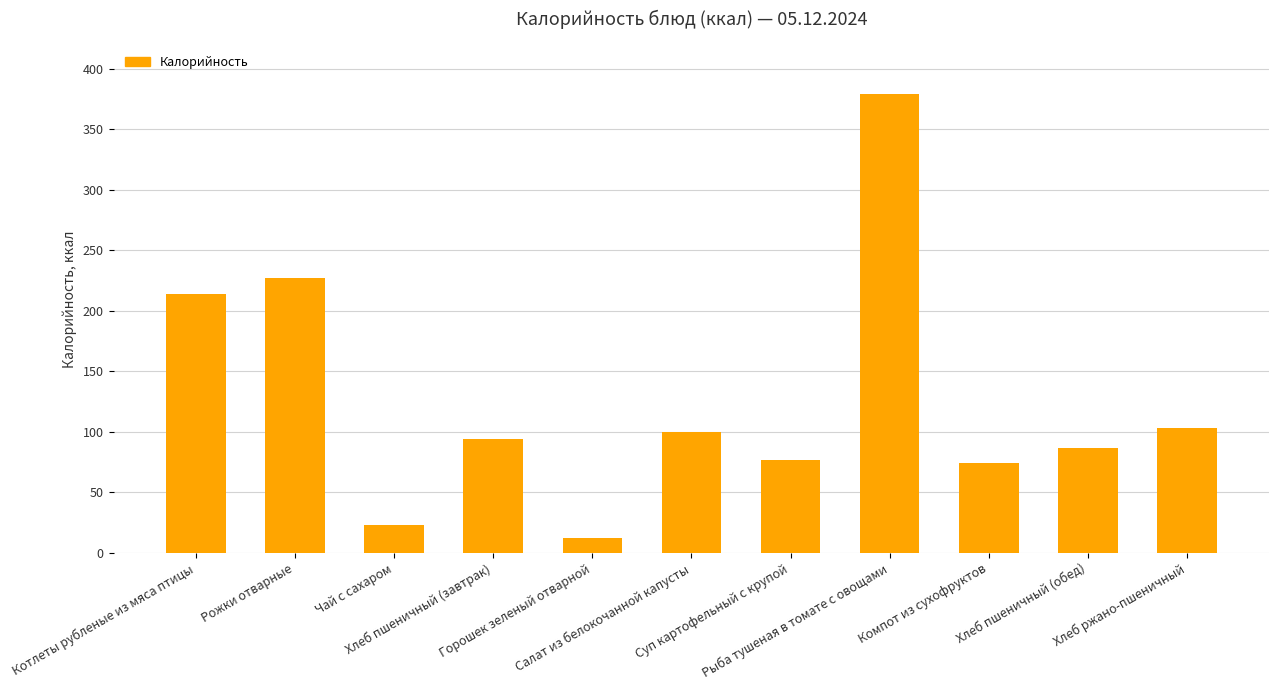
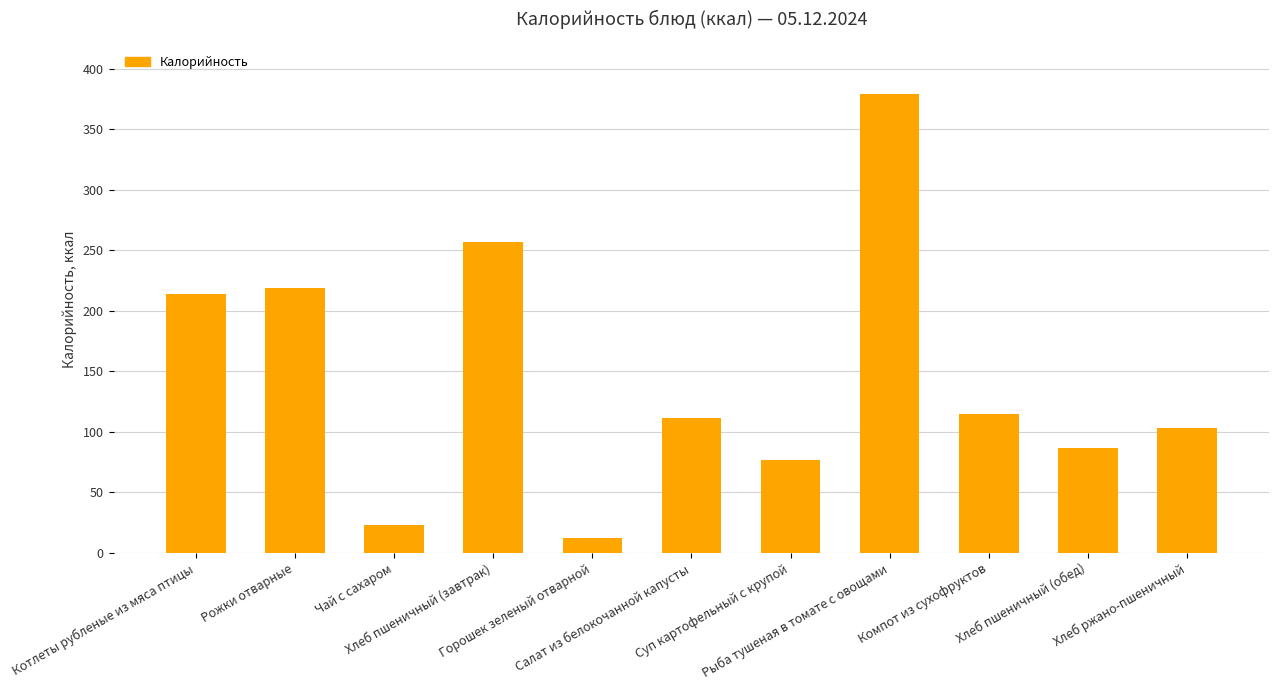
Рожки отварные: 227 -> 219
Хлеб пшеничный (завтрак): 94 -> 257
Салат из белокочанной капусты: 100 -> 112
Компот из сухофруктов: 75 -> 115
